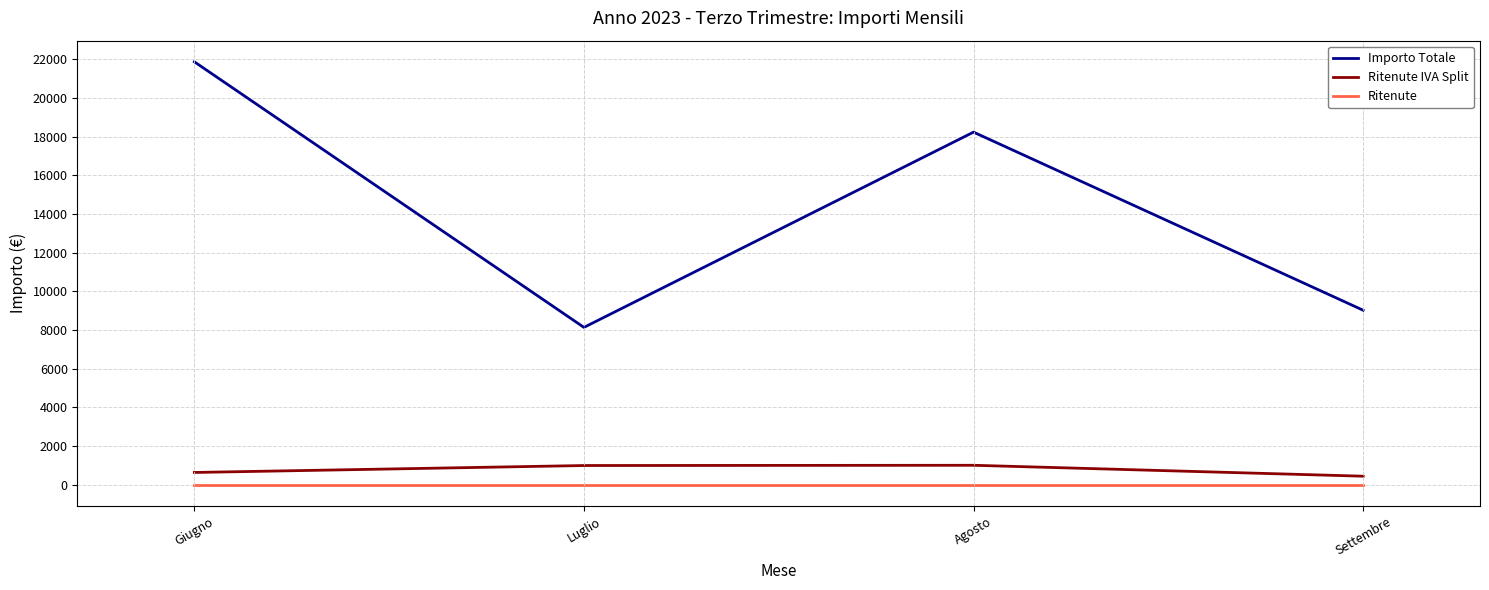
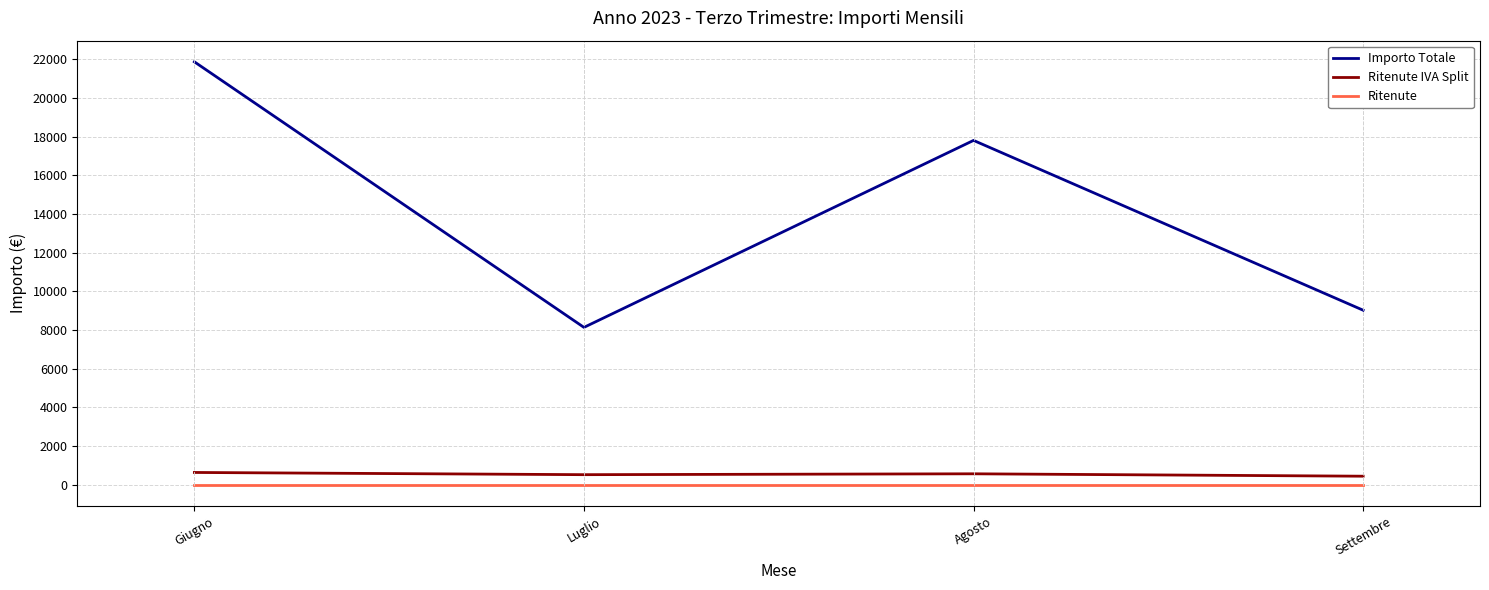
Ritenute IVA Split, Luglio: 1000 -> 500
Importo Totale, Agosto: 18200 -> 17800
Ritenute IVA Split, Agosto: 1000 -> 600
